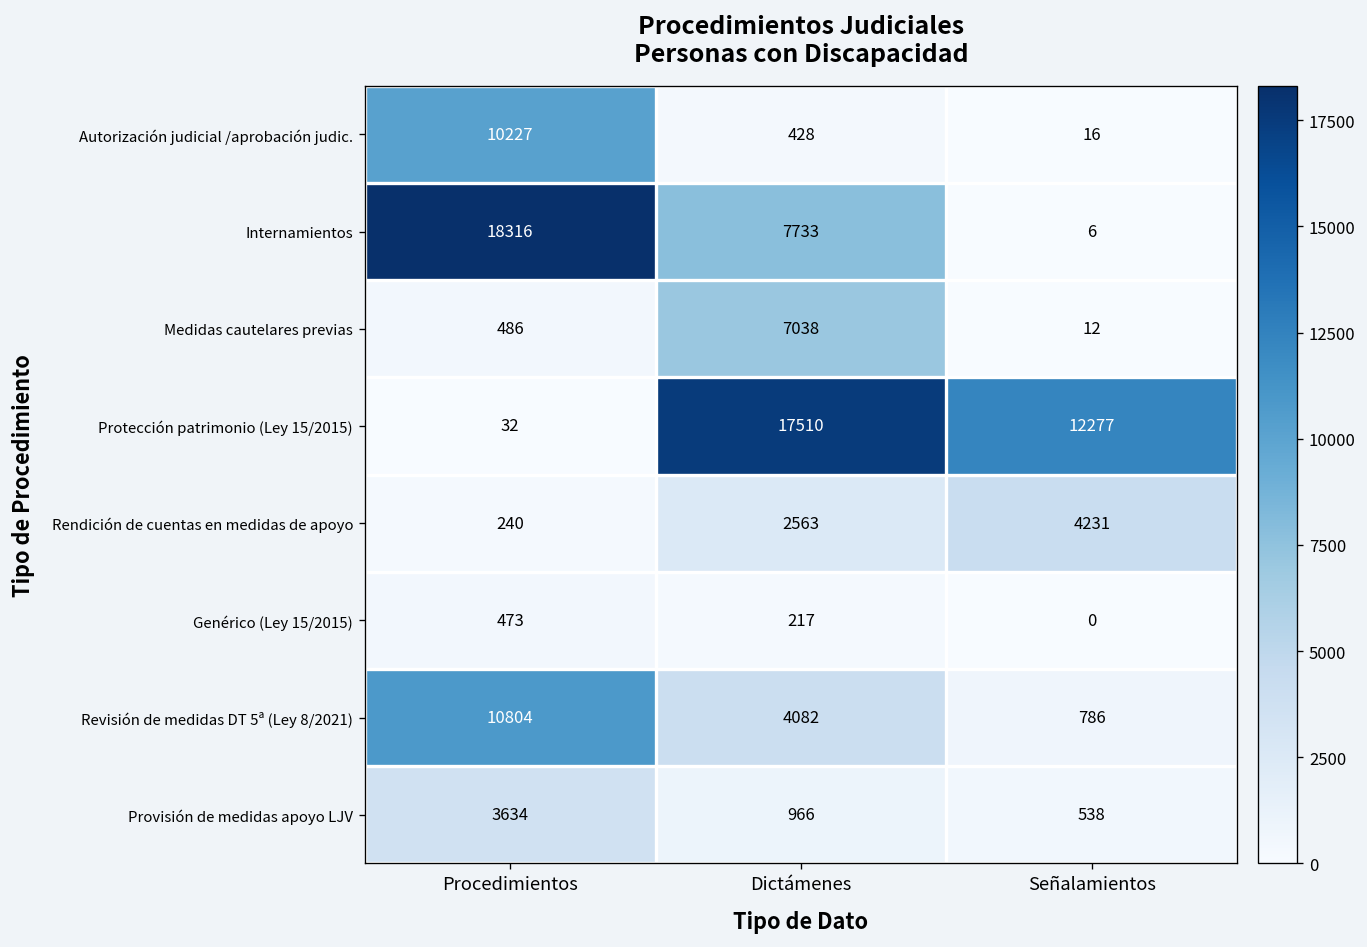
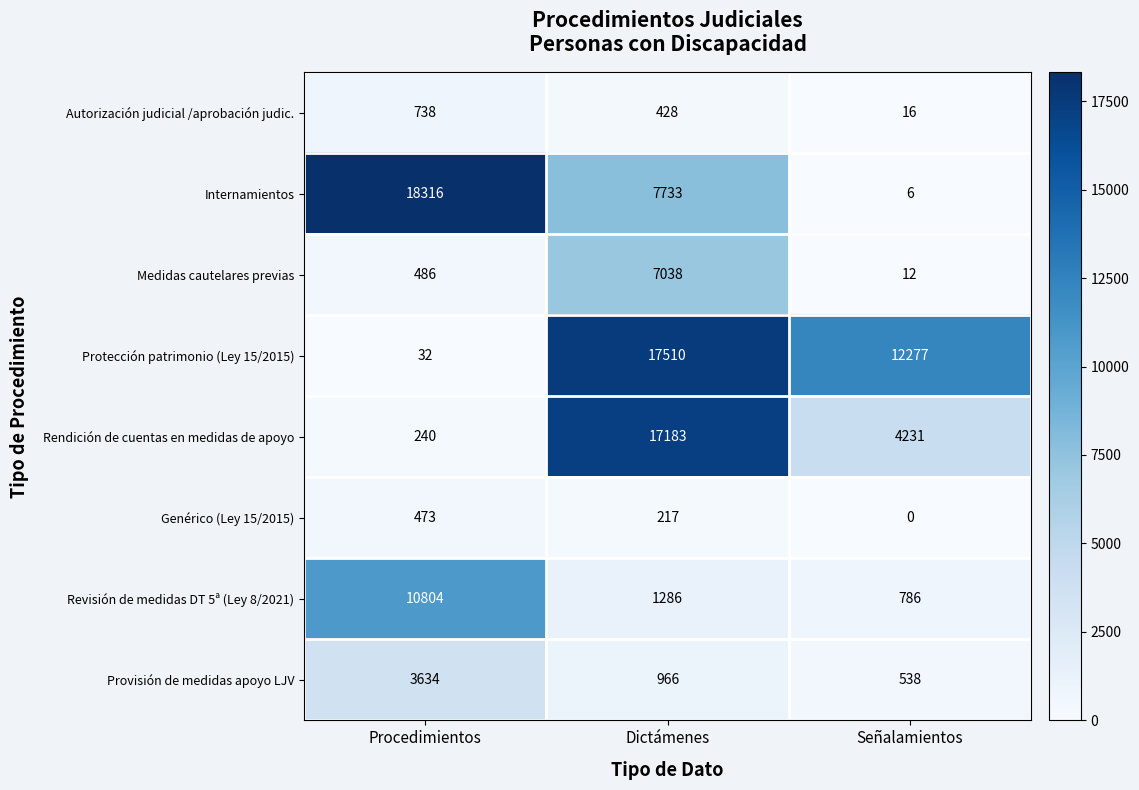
Autorización judicial /aprobación judic., Procedimientos: 10227 -> 738
Rendición de cuentas en medidas de apoyo, Dictámenes: 2563 -> 17183
Revisión de medidas DT 5ª (Ley 8/2021), Dictámenes: 4082 -> 1286
